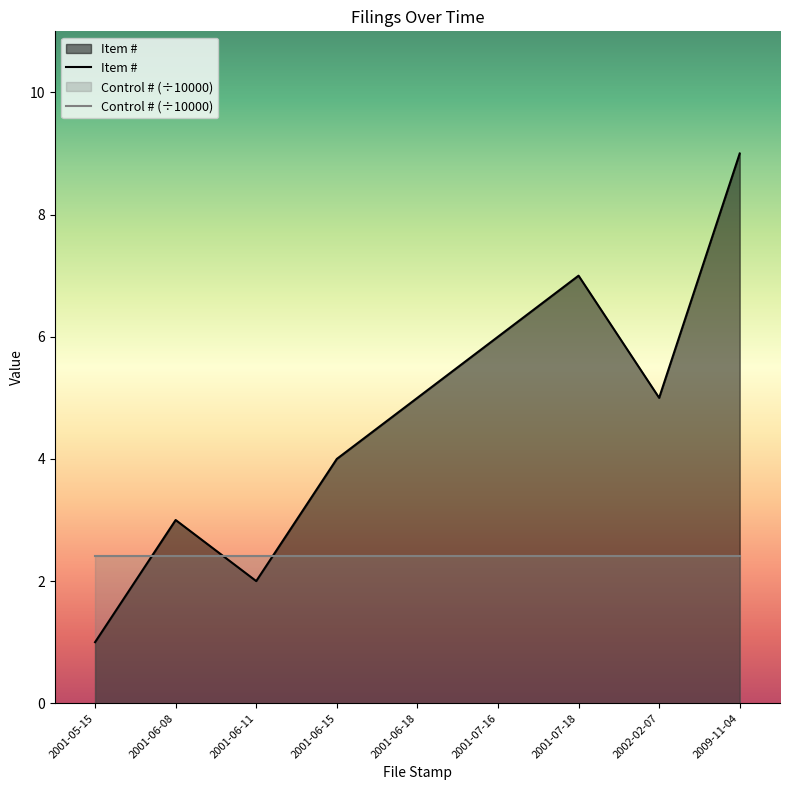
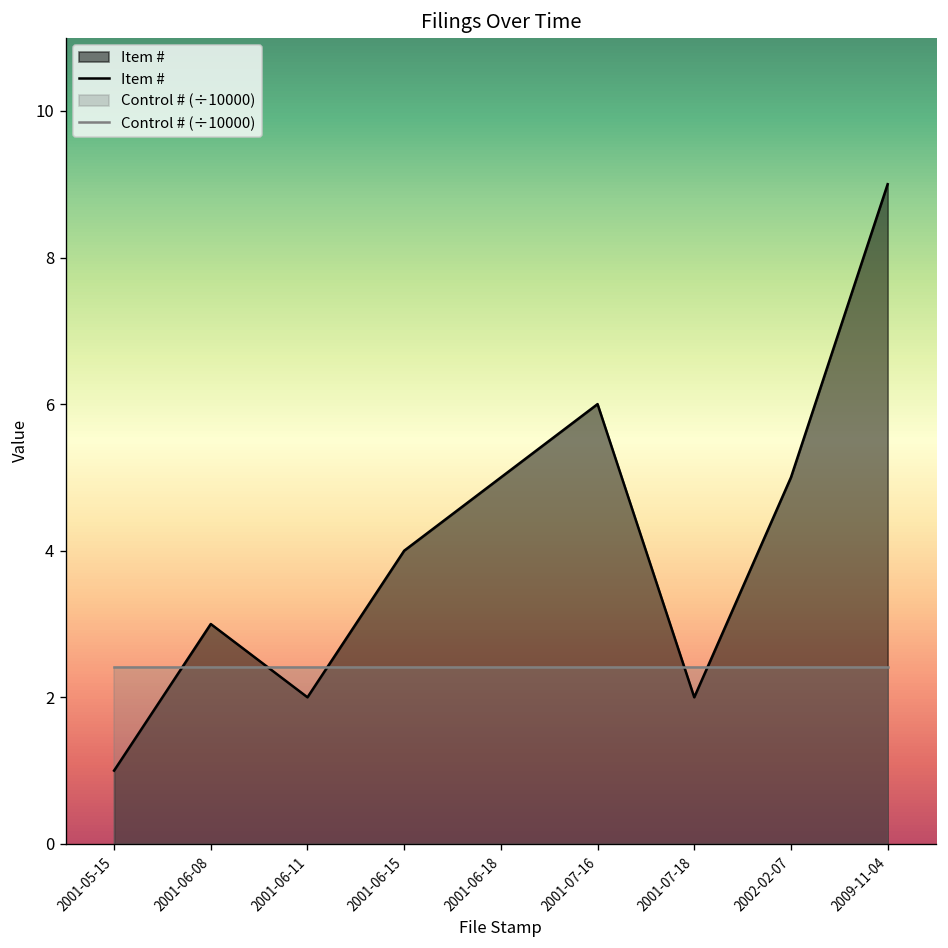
Item #, 2001-07-18: 7 -> 2
